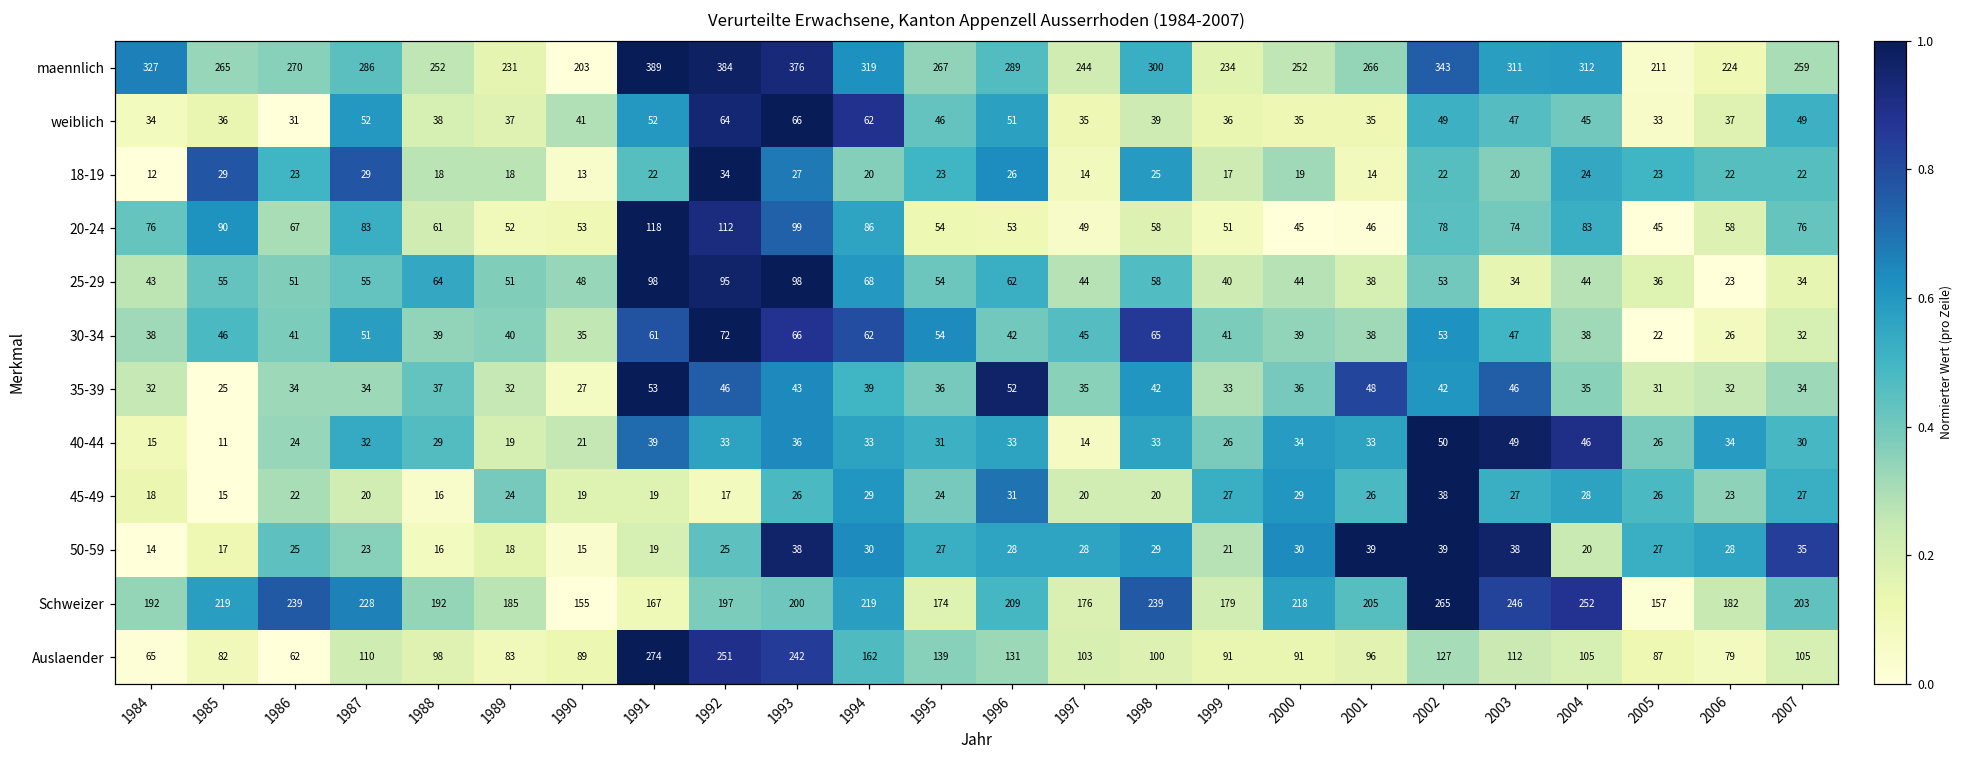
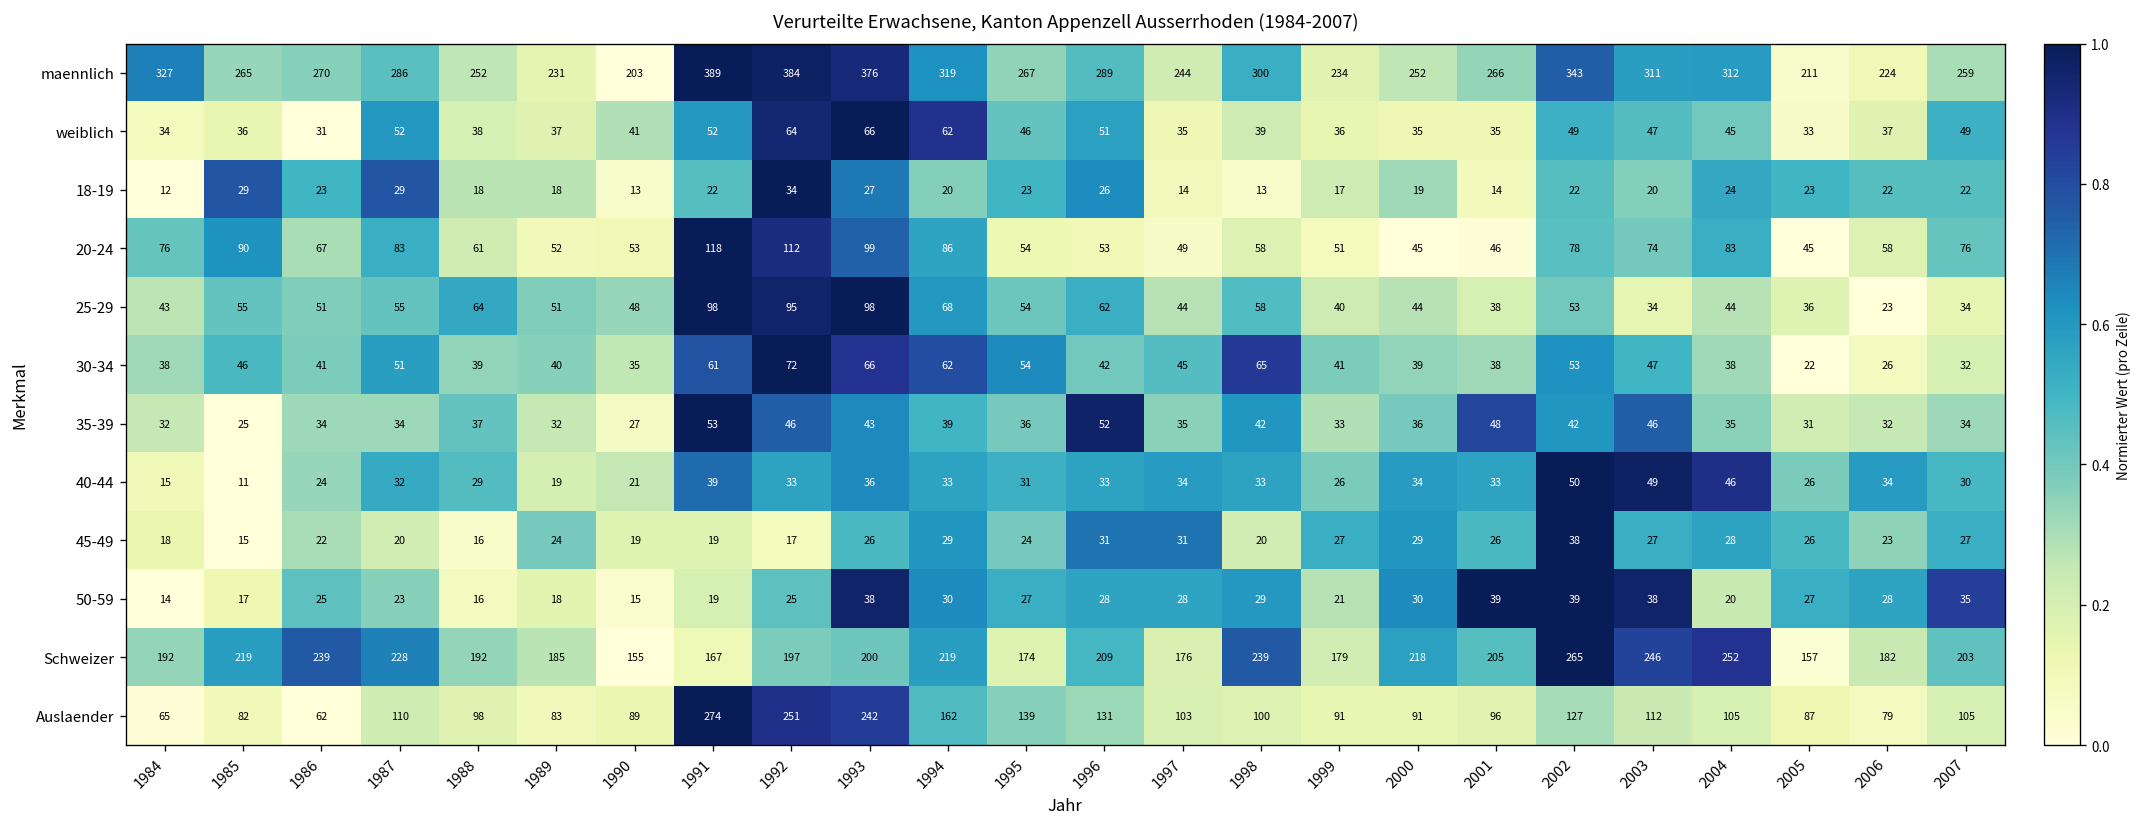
18-19, 1998: 25 -> 13
40-44, 1997: 14 -> 34
45-49, 1997: 20 -> 31
